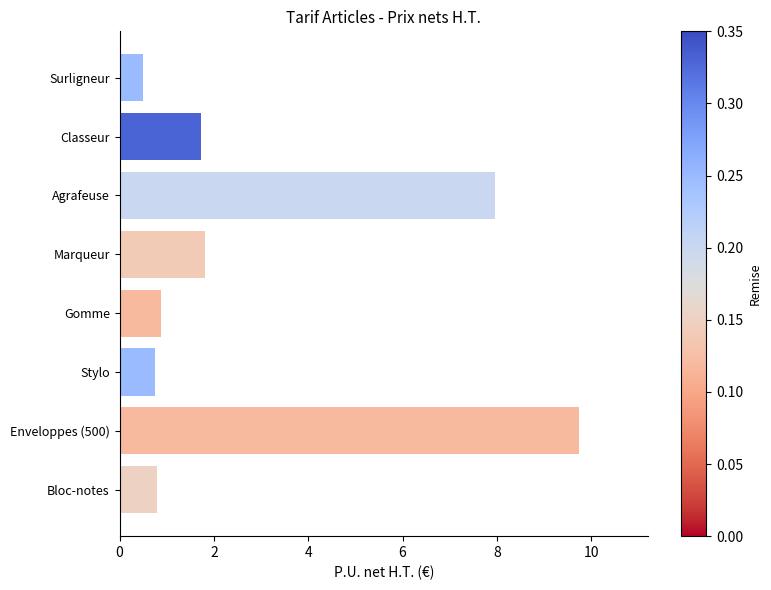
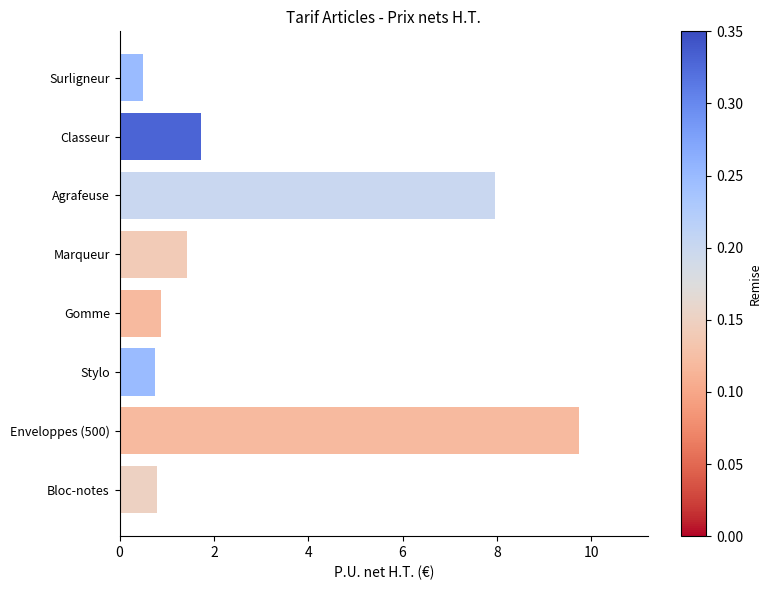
Marqueur: 1.8 -> 1.4
